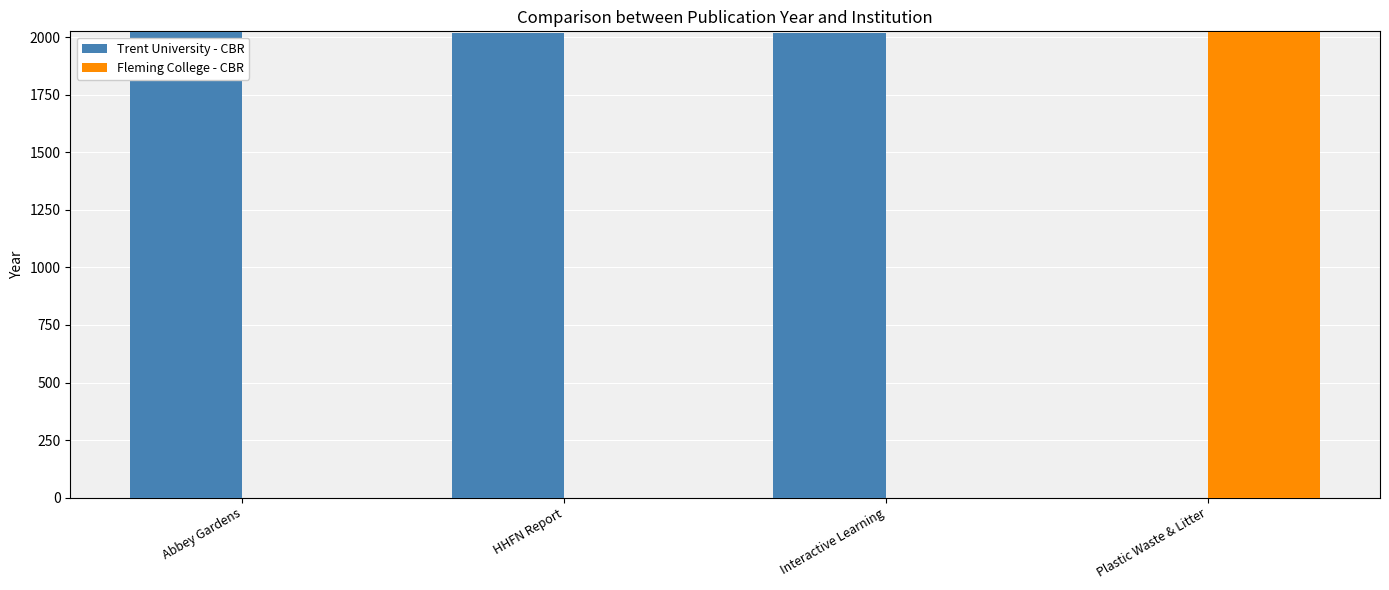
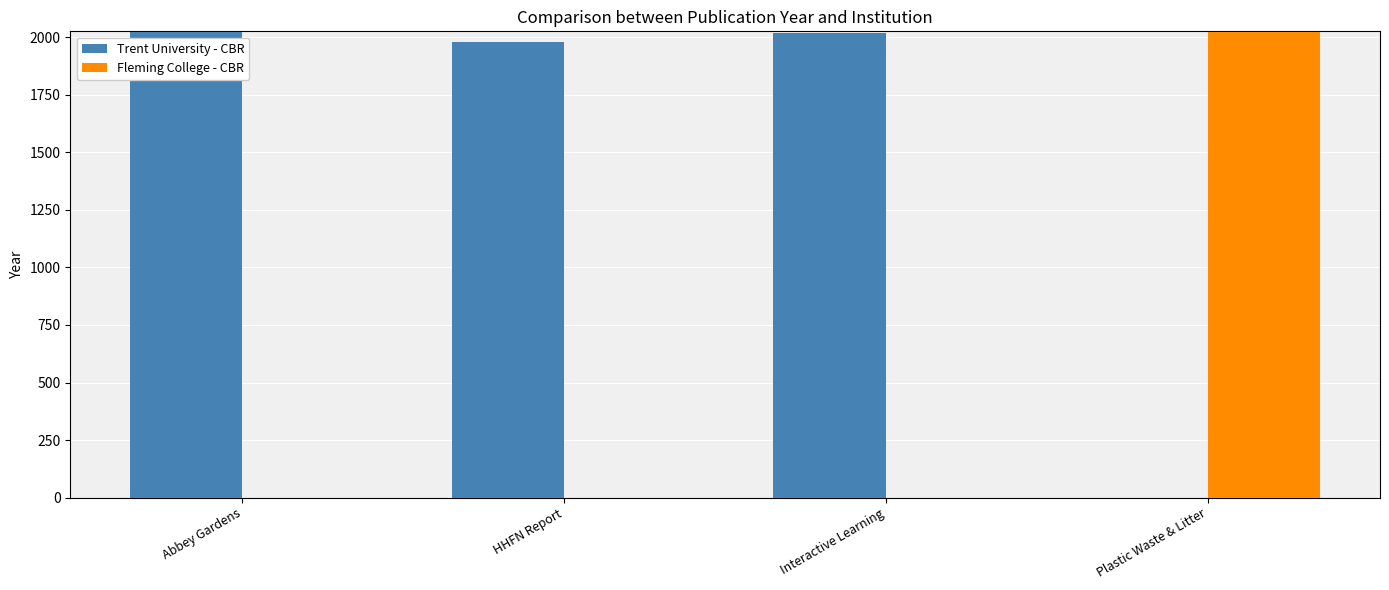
Trent University - CBR, HHFN Report: 2020 -> 1980
